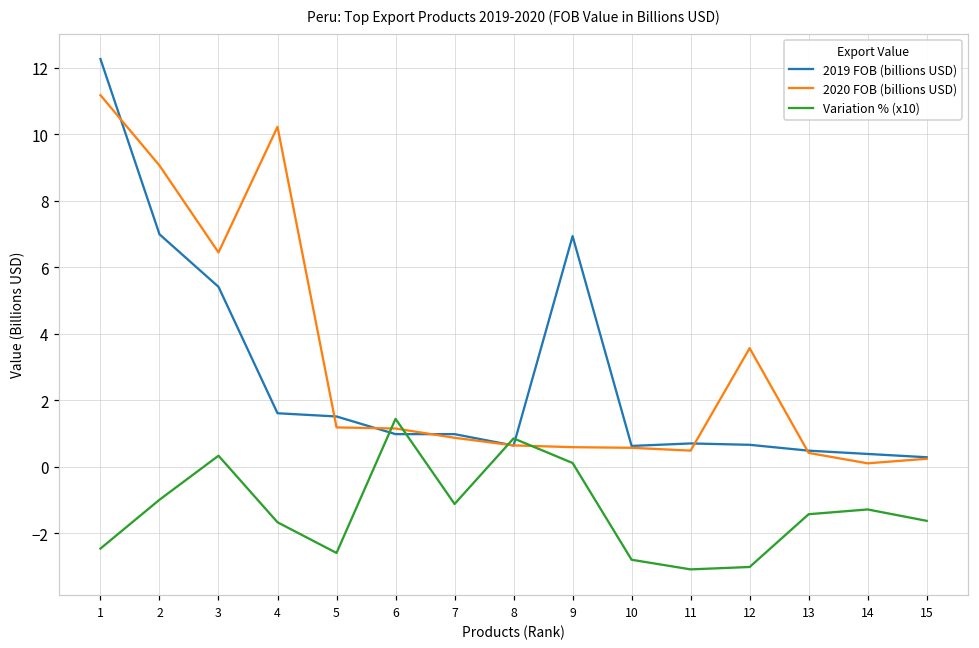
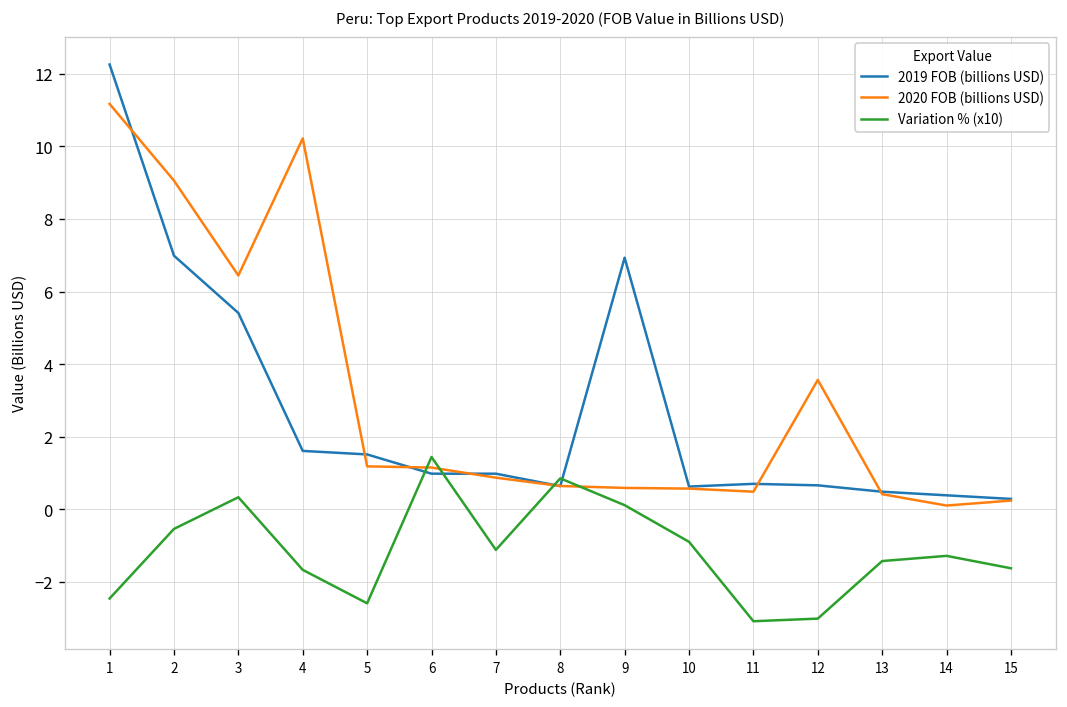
Variation % (x10), 2: -1.0 -> -0.5
Variation % (x10), 10: -2.8 -> -0.9
